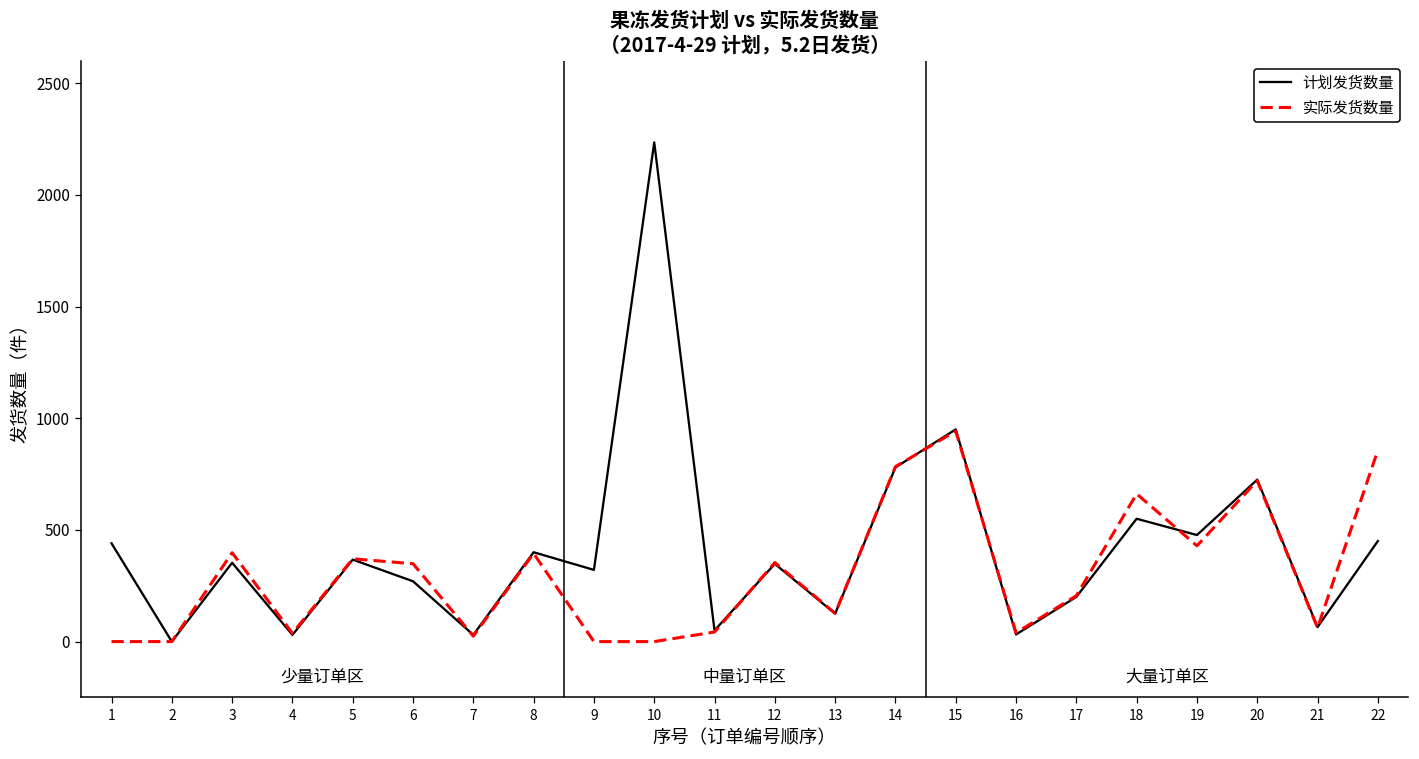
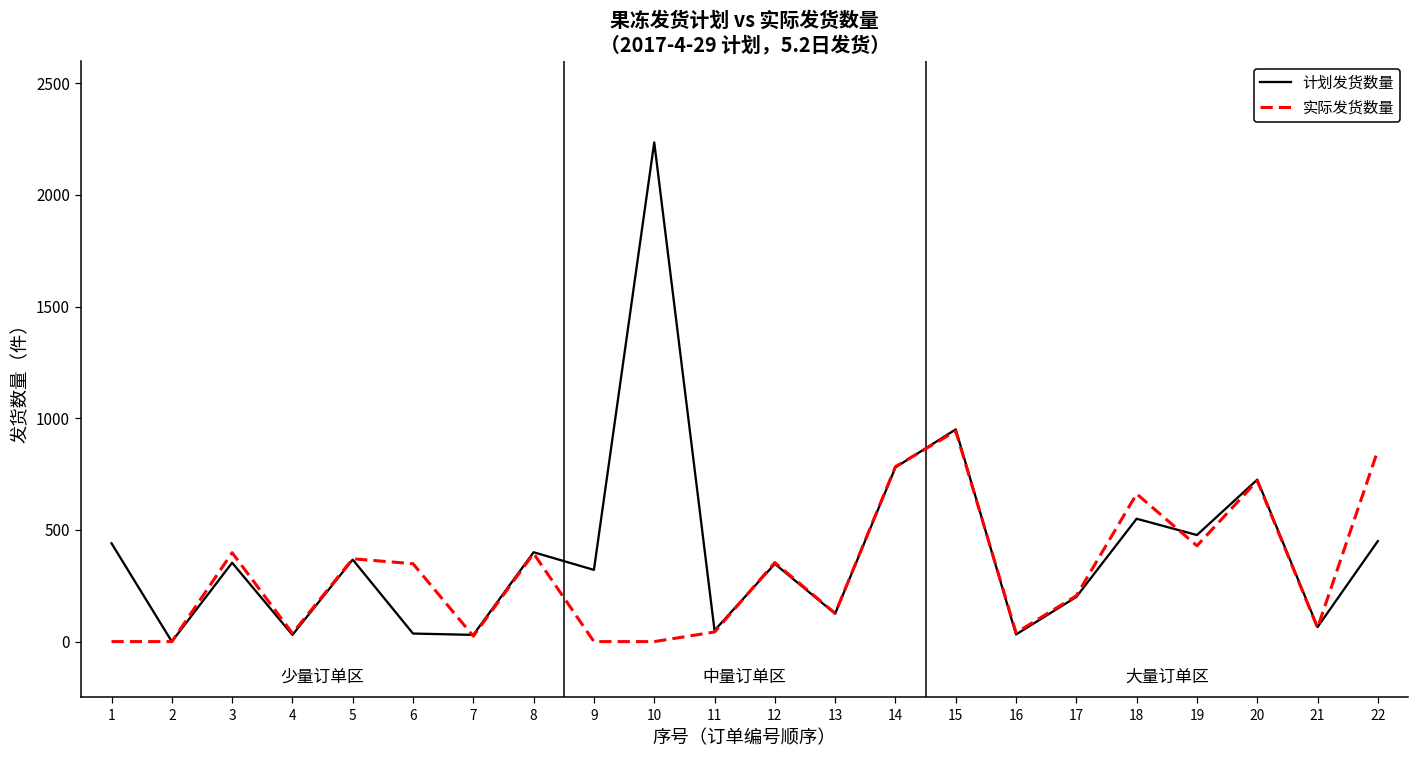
计划发货数量, 6: 270 -> 40
